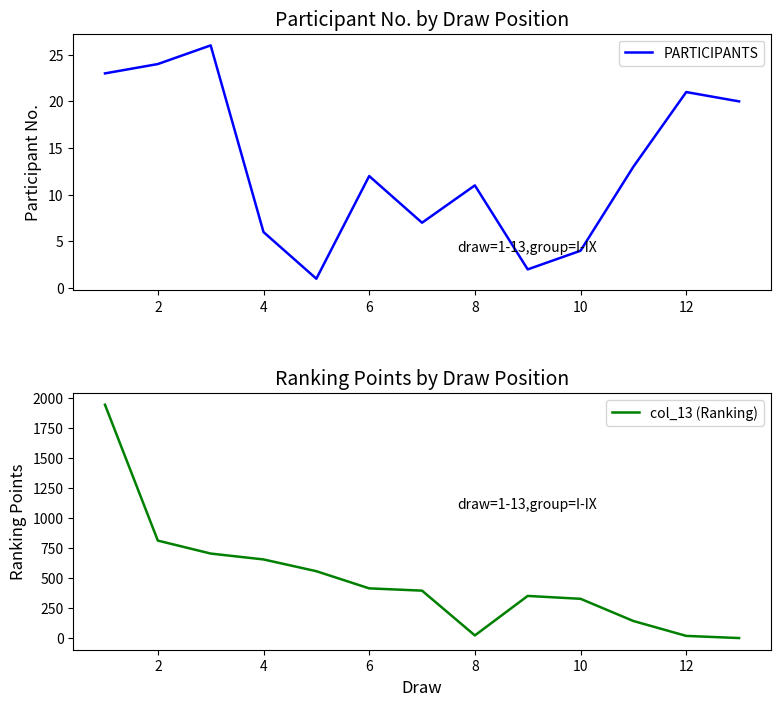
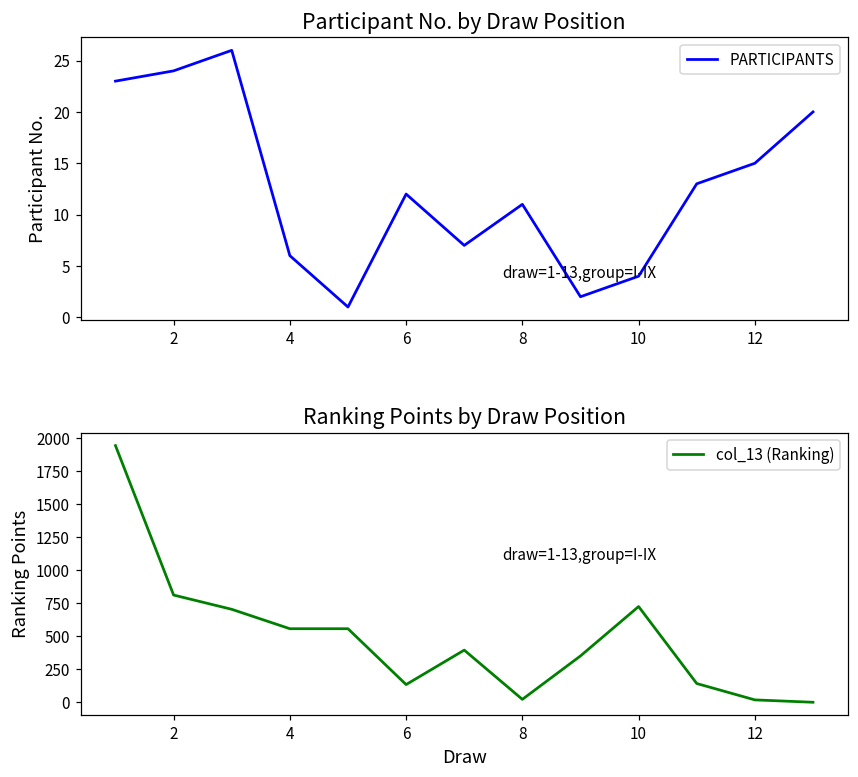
Participant No. by Draw Position, 12: 21 -> 15
Ranking Points by Draw Position, 4: 660 -> 560
Ranking Points by Draw Position, 6: 410 -> 130
Ranking Points by Draw Position, 10: 330 -> 730
